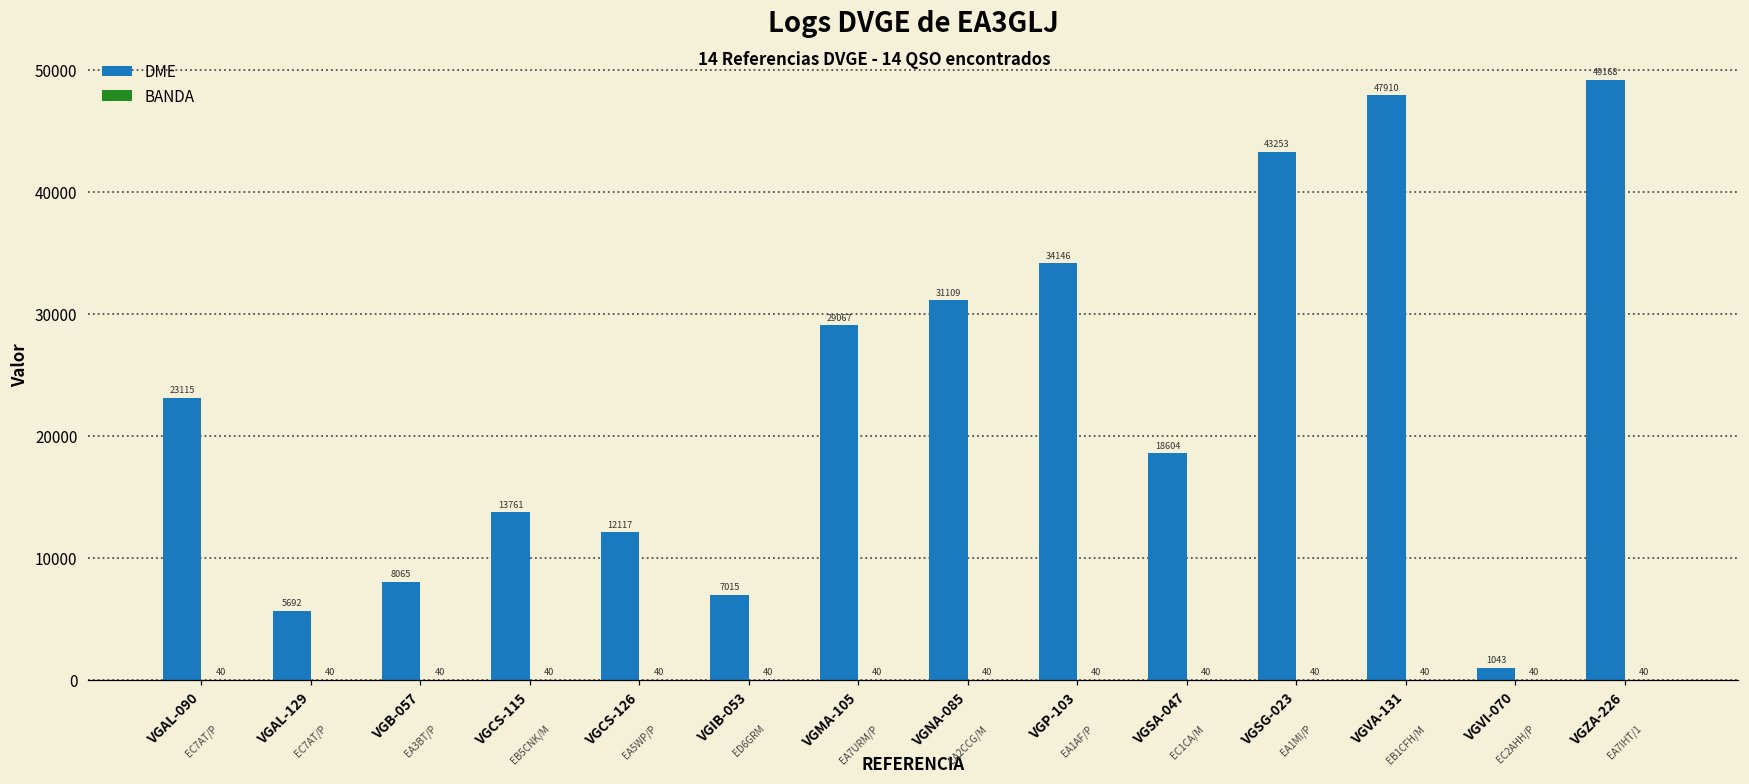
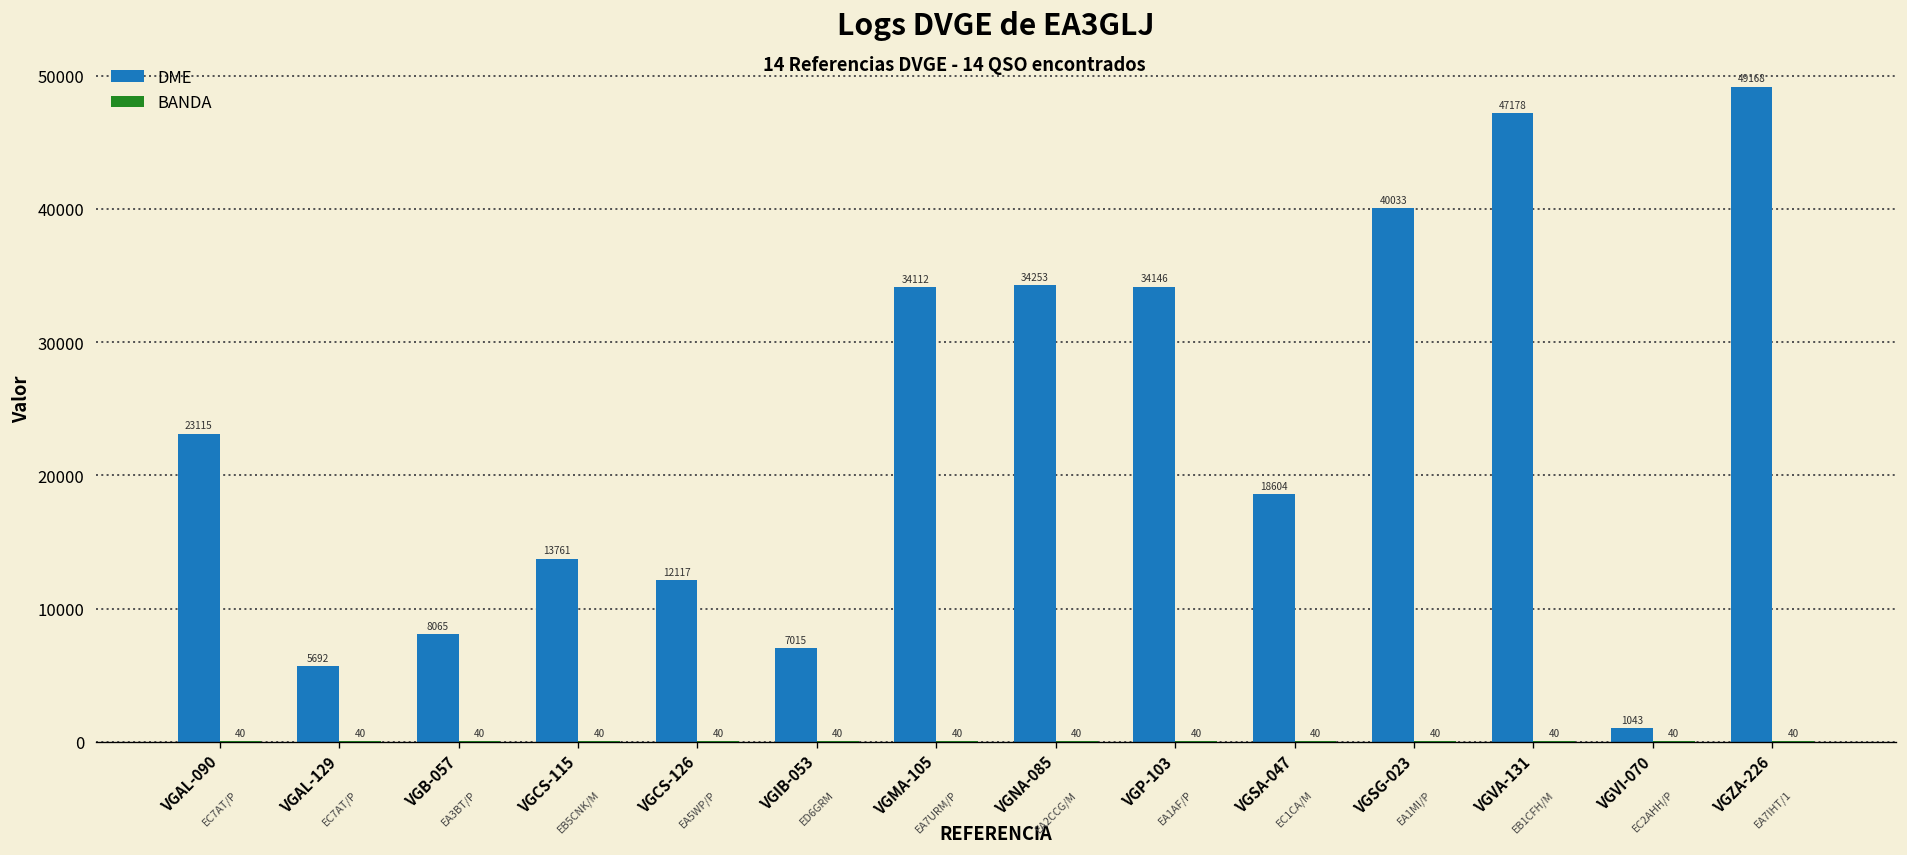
DME, VGMA-105: 29067 -> 34112
DME, VGNA-085: 31109 -> 34253
DME, VGSG-023: 43253 -> 40033
DME, VGVA-131: 47910 -> 47178
